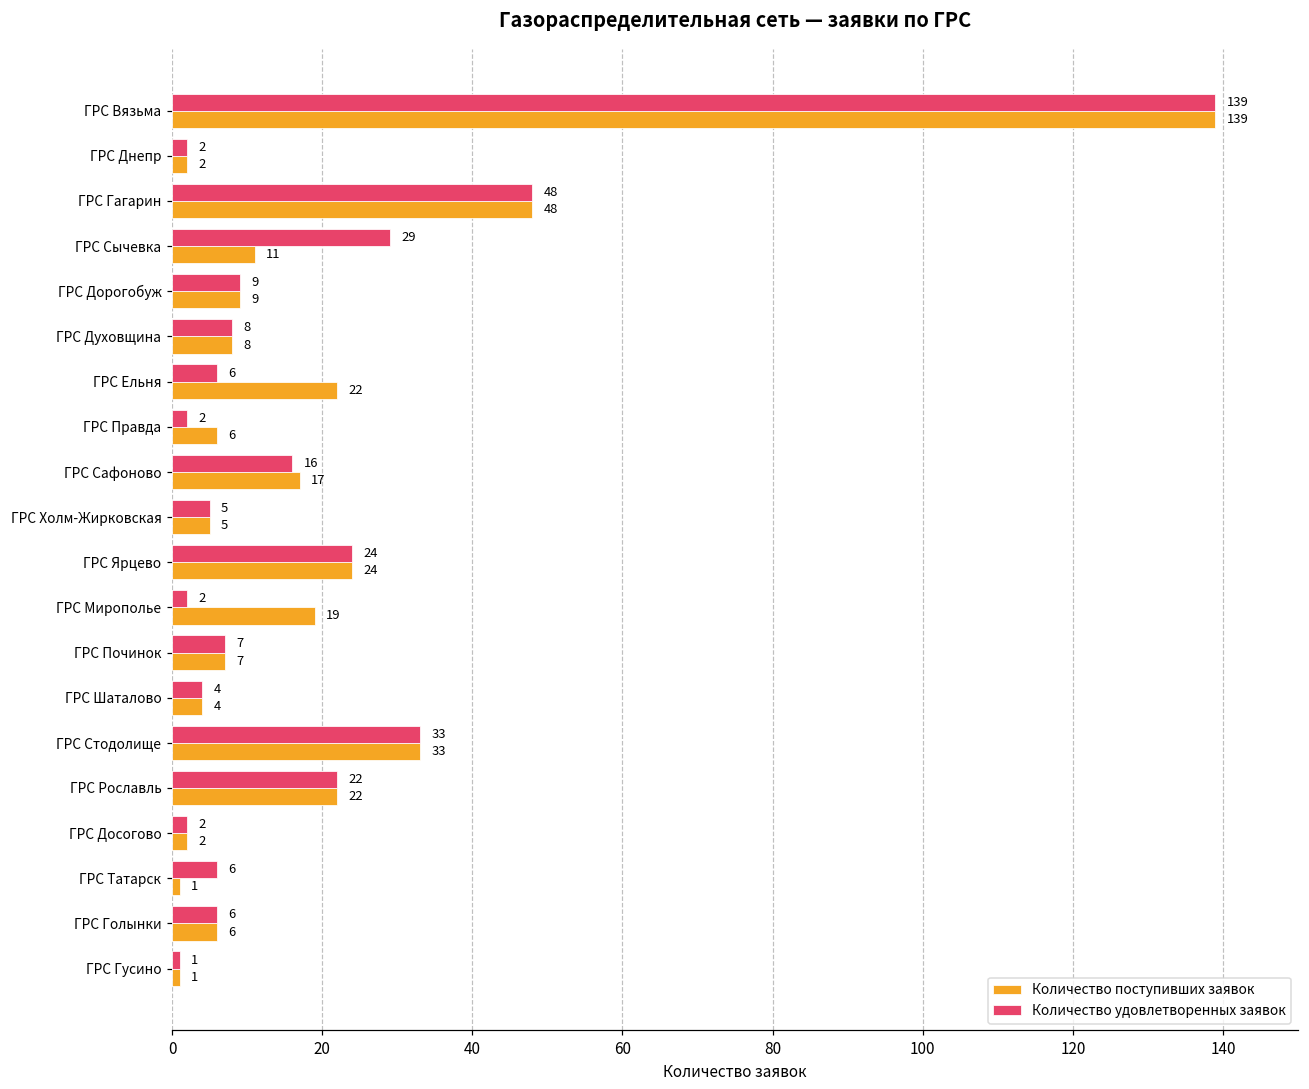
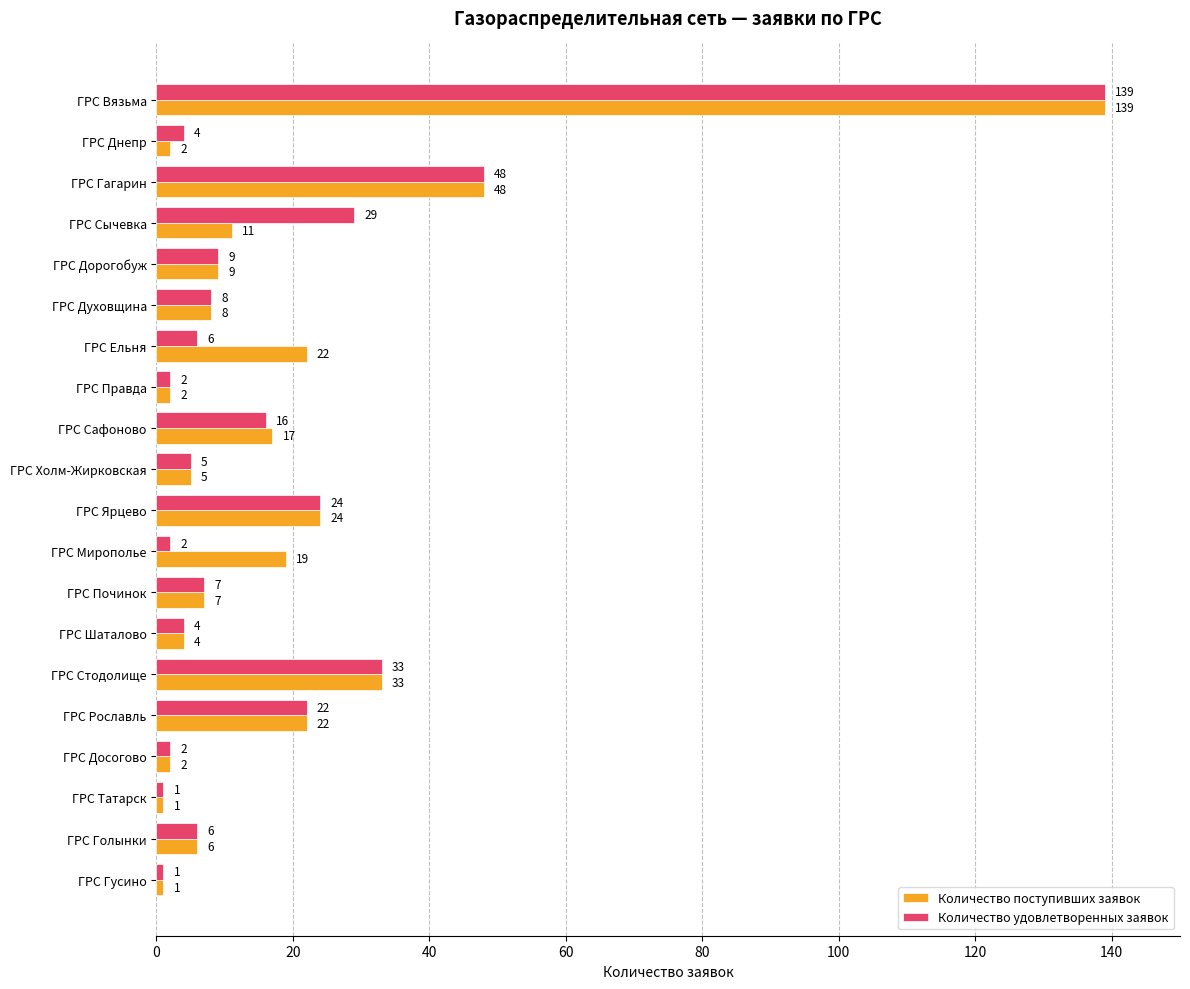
Количество удовлетворенных заявок, ГРС Днепр: 2 -> 4
Количество поступивших заявок, ГРС Правда: 6 -> 2
Количество удовлетворенных заявок, ГРС Татарск: 6 -> 1
